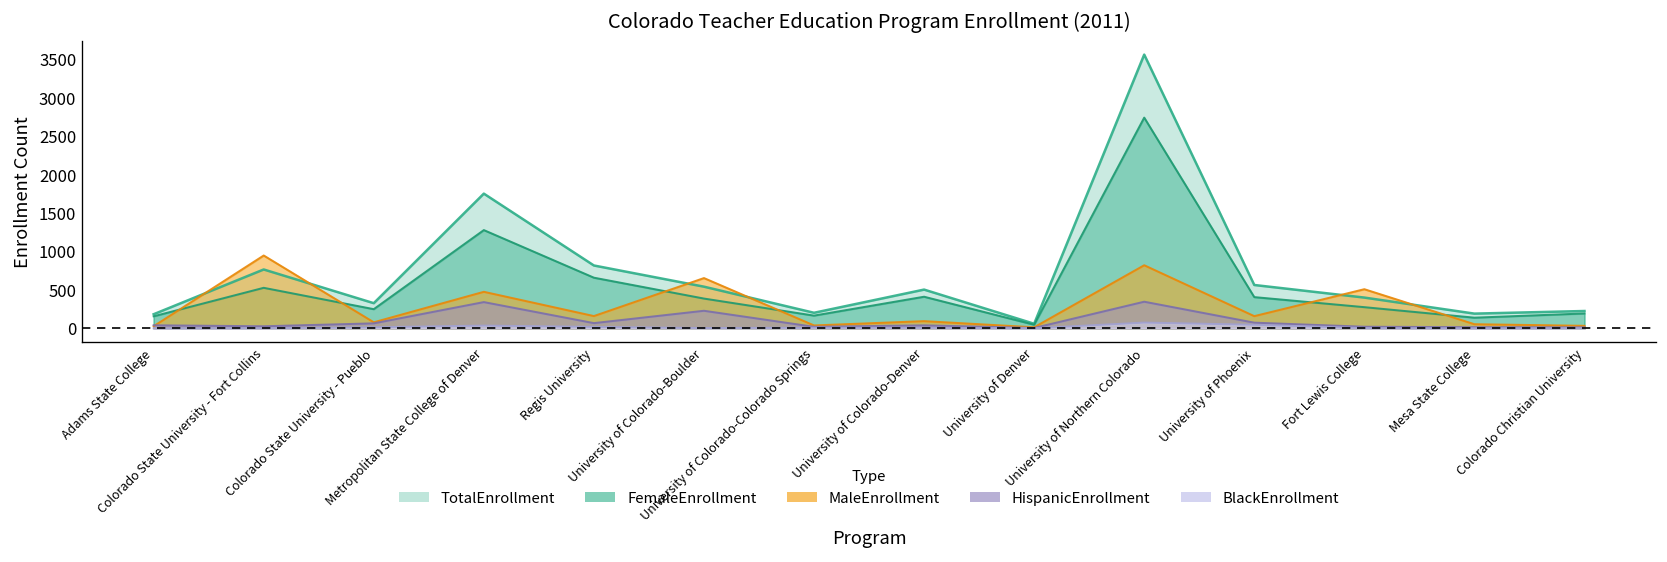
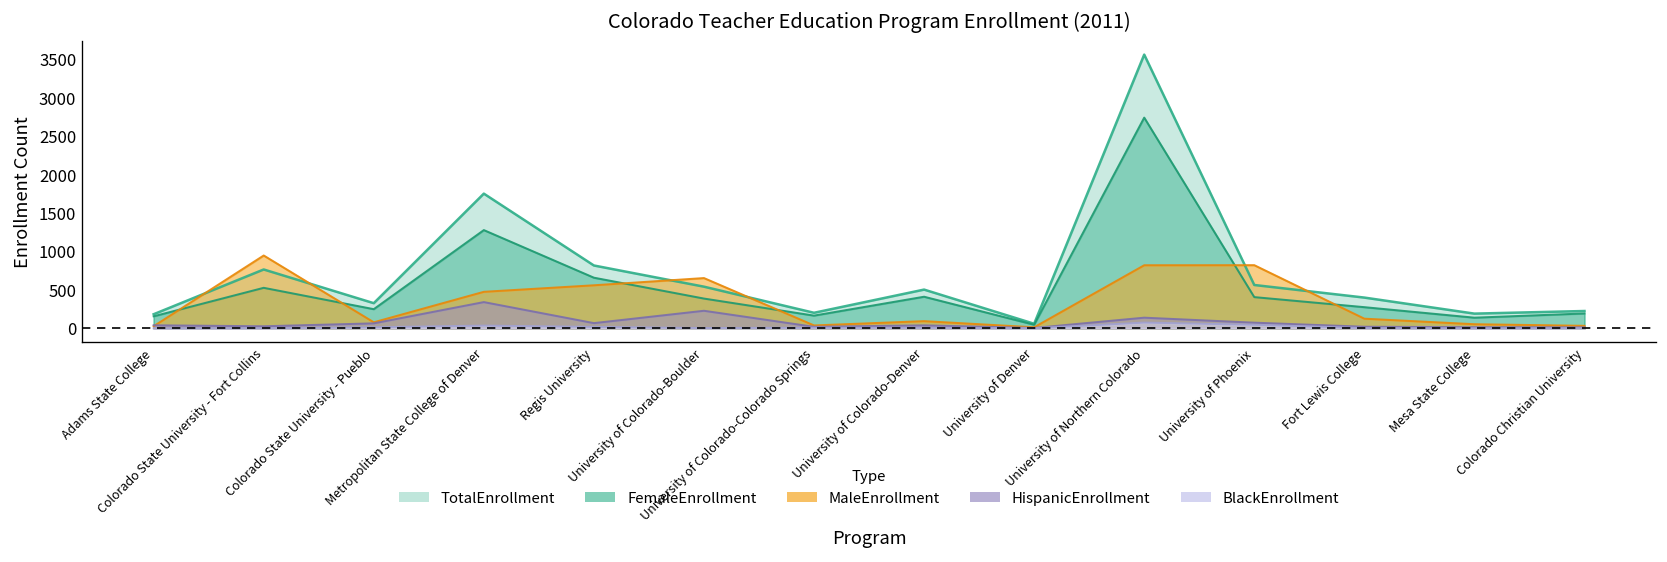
MaleEnrollment, Regis University: 200 -> 600
HispanicEnrollment, University of Northern Colorado: 300 -> 100
MaleEnrollment, University of Phoenix: 200 -> 800
MaleEnrollment, Fort Lewis College: 500 -> 100
